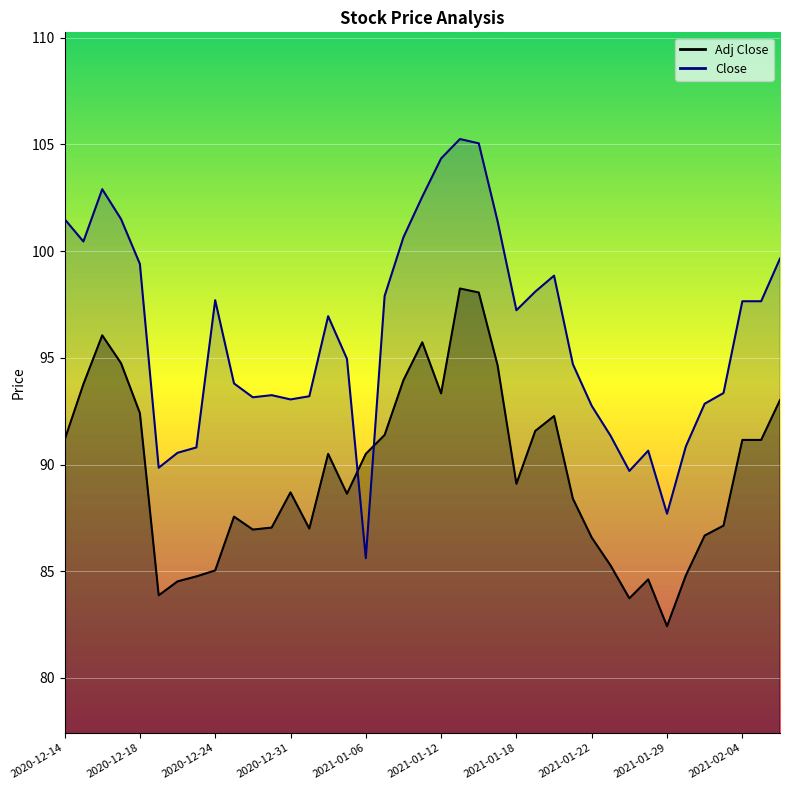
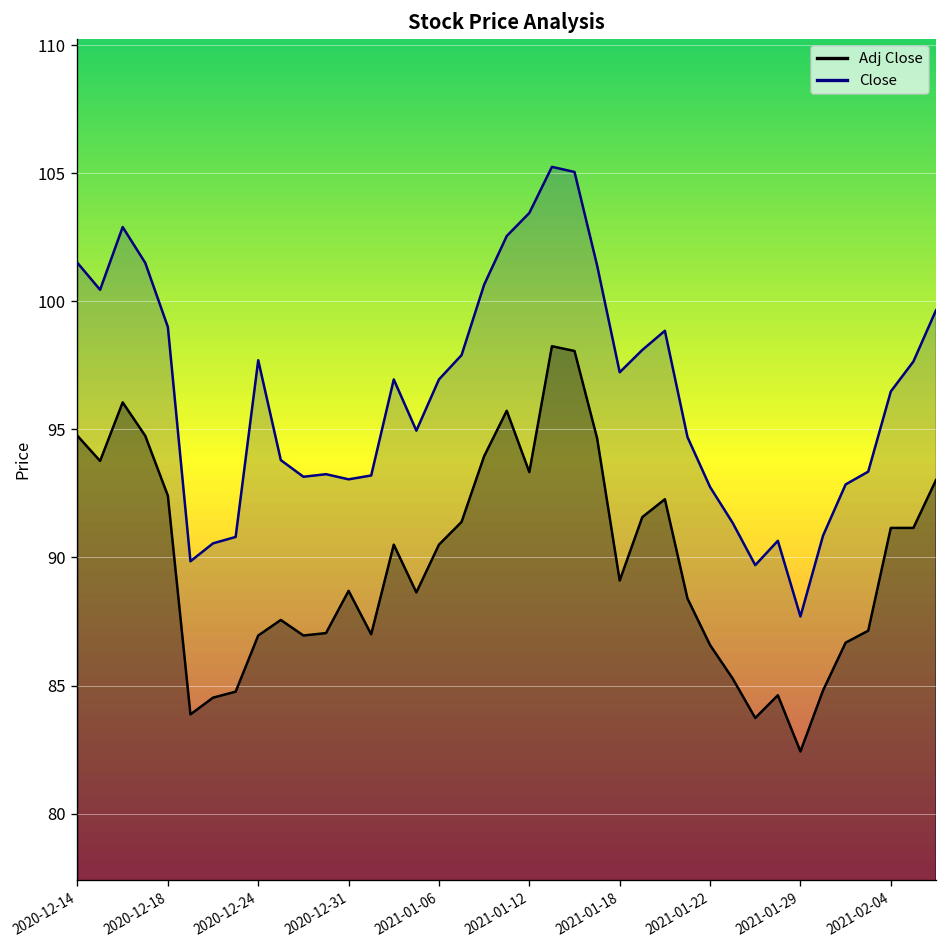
Adj Close, 2020-12-14: 91.2 -> 94.7
Close, 2020-12-18: 99.4 -> 99.0
Adj Close, 2020-12-24: 85.0 -> 87.0
Close, 2021-01-06: 85.6 -> 96.9
Close, 2021-01-12: 104.3 -> 103.4
Close, 2021-02-04: 97.7 -> 96.5
